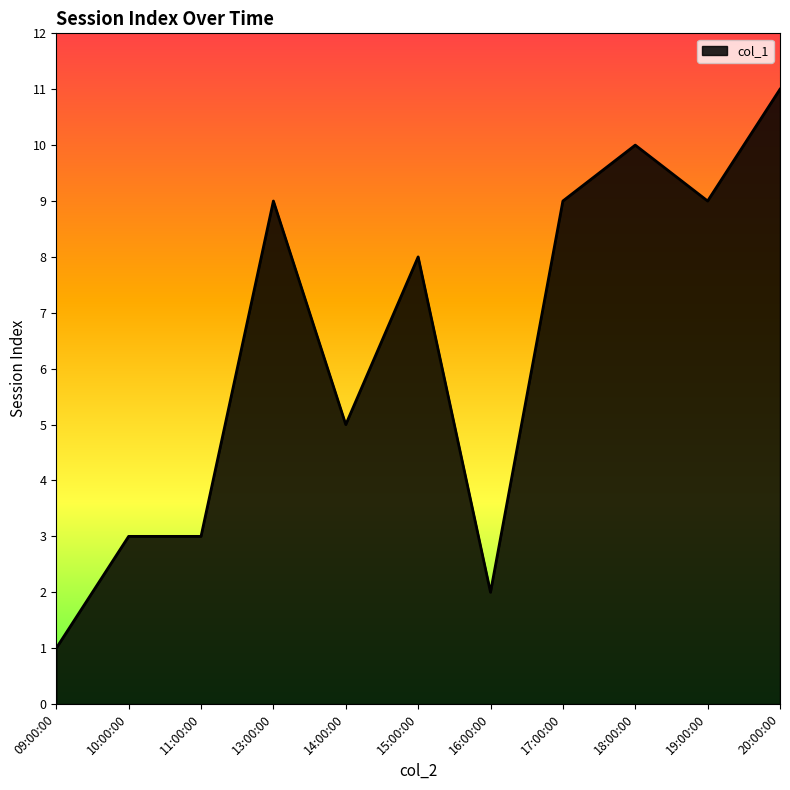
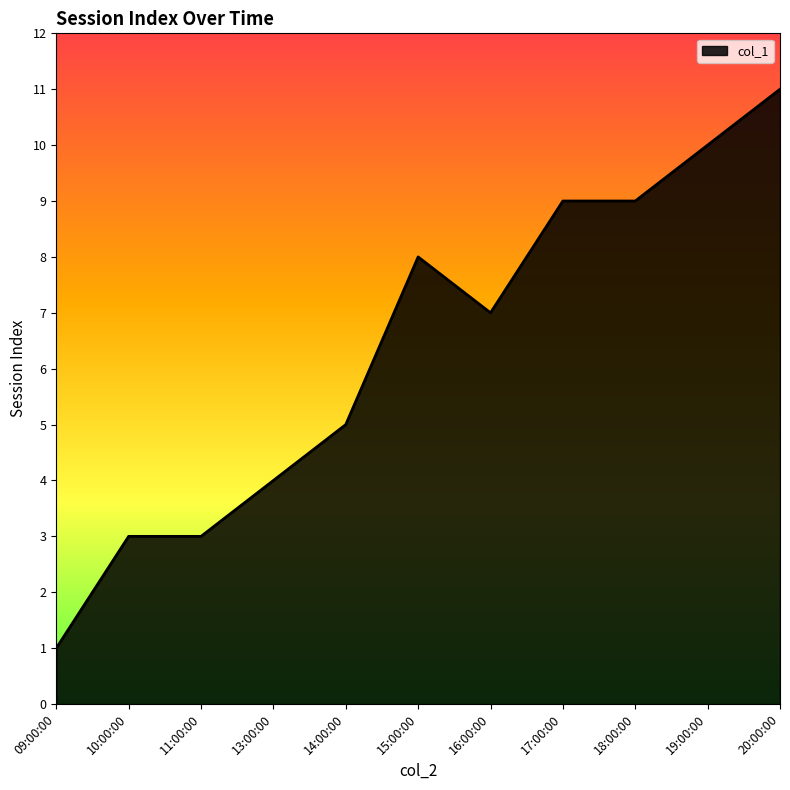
13:00:00: 9 -> 4
16:00:00: 2 -> 7
18:00:00: 10 -> 9
19:00:00: 9 -> 10
